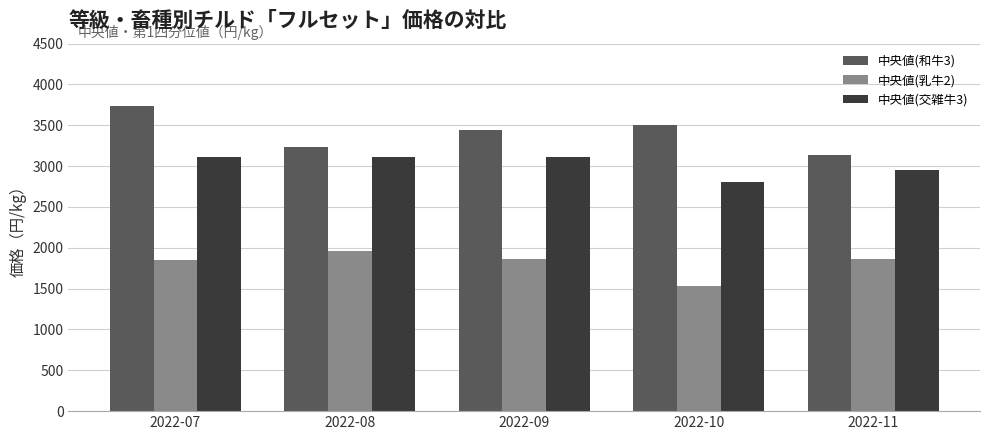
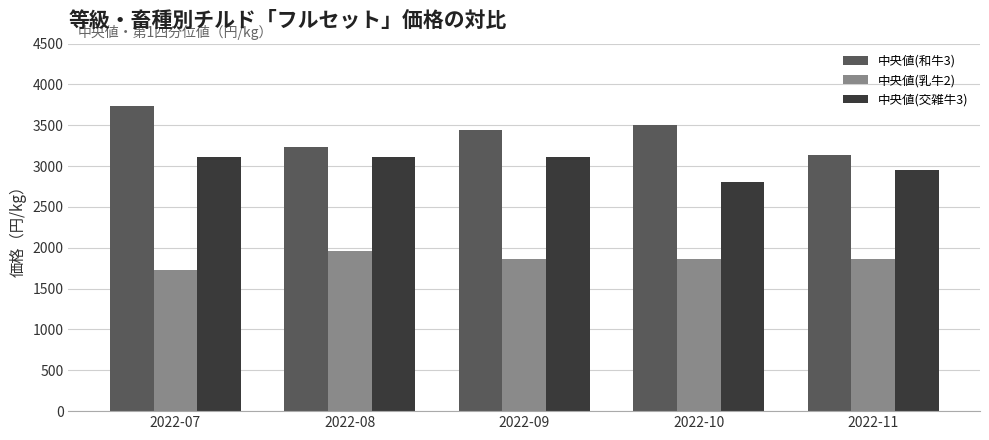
中央値(乳牛2), 2022-07: 1900 -> 1700
中央値(乳牛2), 2022-10: 1500 -> 1900
